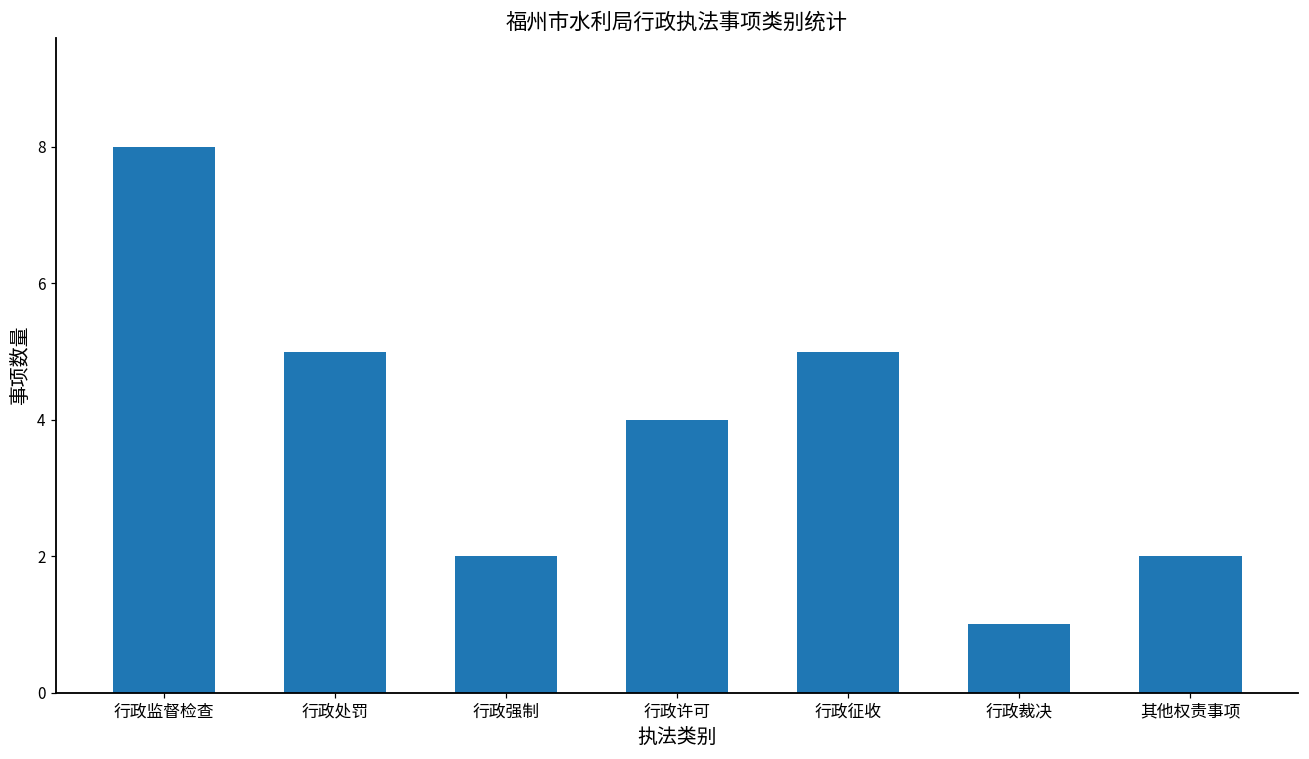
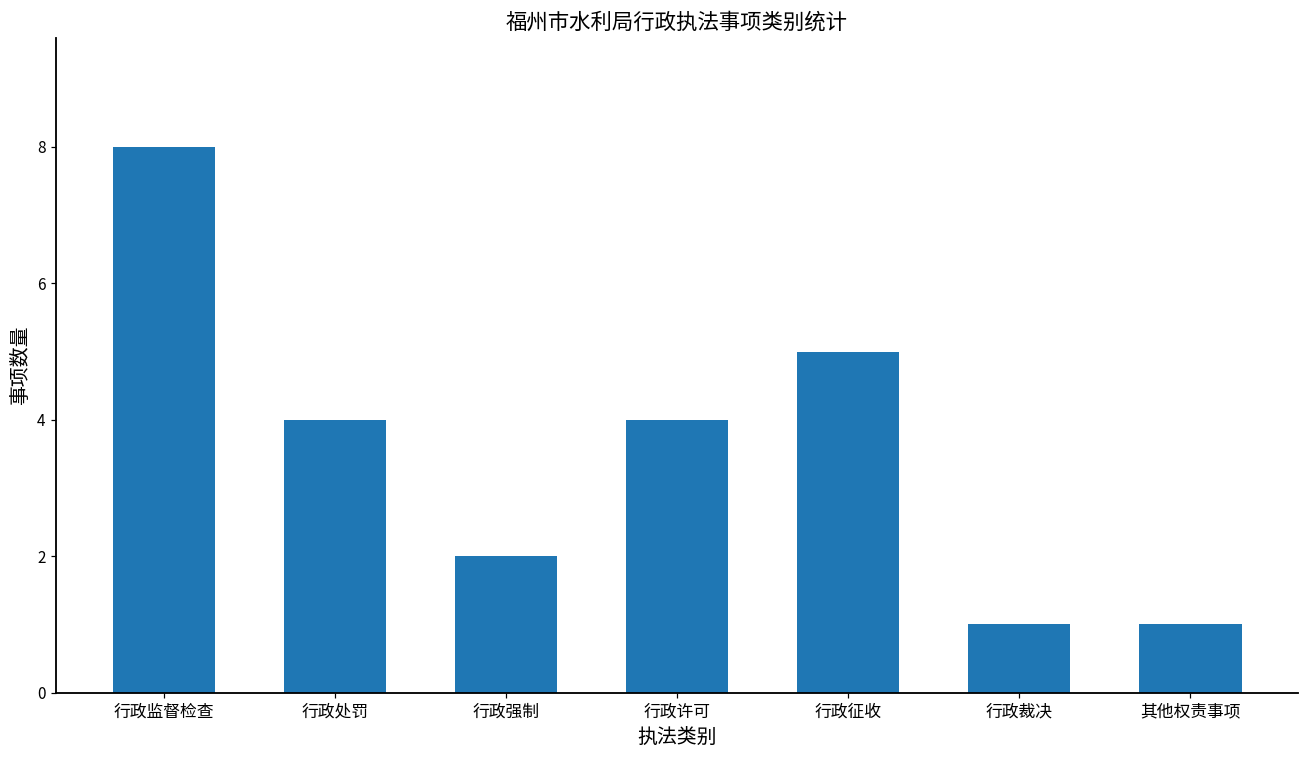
行政处罚: 5 -> 4
其他权责事项: 2 -> 1
